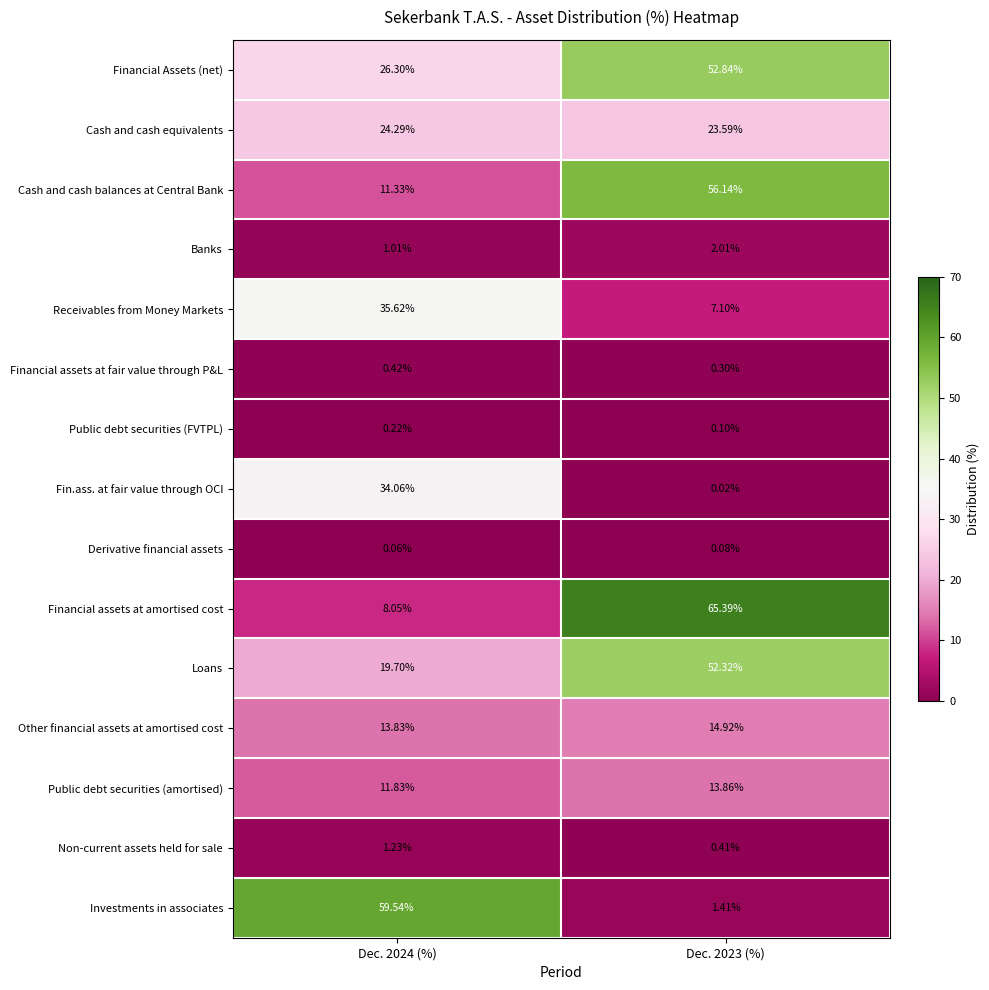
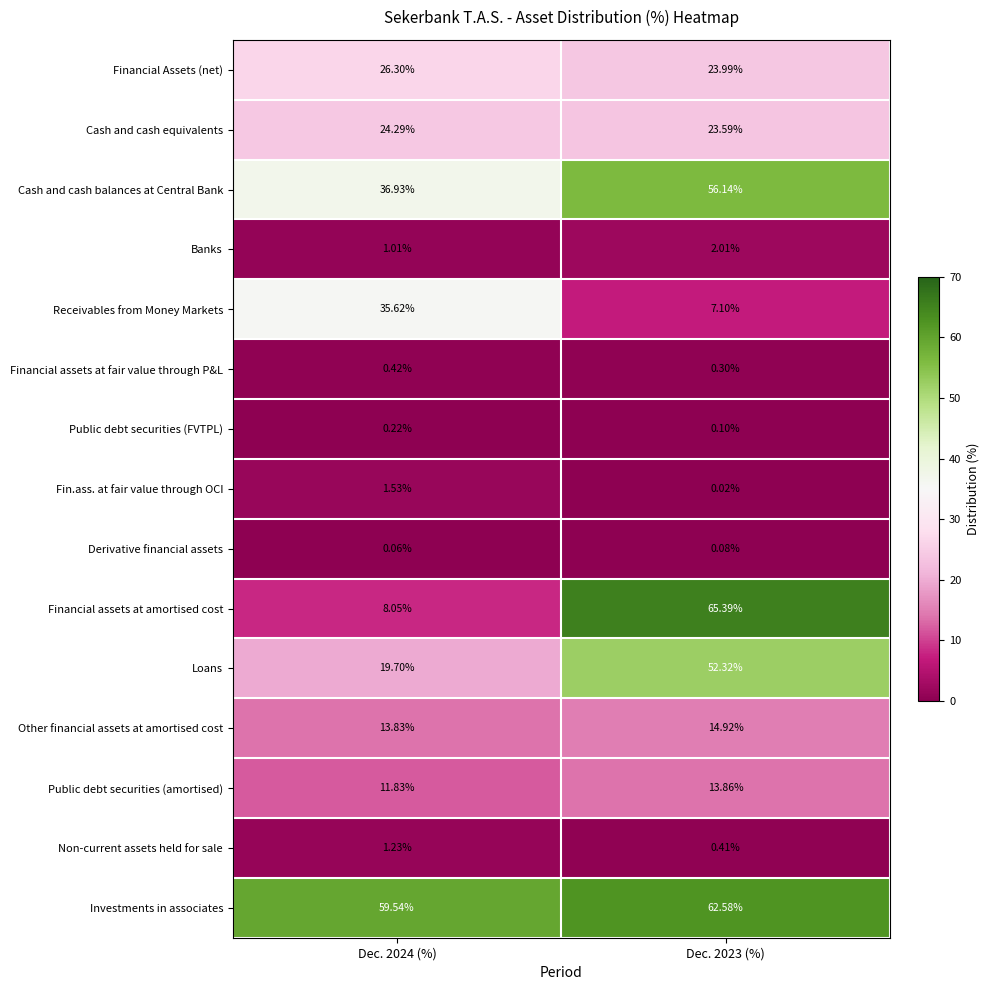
Financial Assets (net), Dec. 2023 (%): 52.84% -> 23.99%
Cash and cash balances at Central Bank, Dec. 2024 (%): 11.33% -> 36.93%
Fin.ass. at fair value through OCI, Dec. 2024 (%): 34.06% -> 1.53%
Investments in associates, Dec. 2023 (%): 1.41% -> 62.58%
